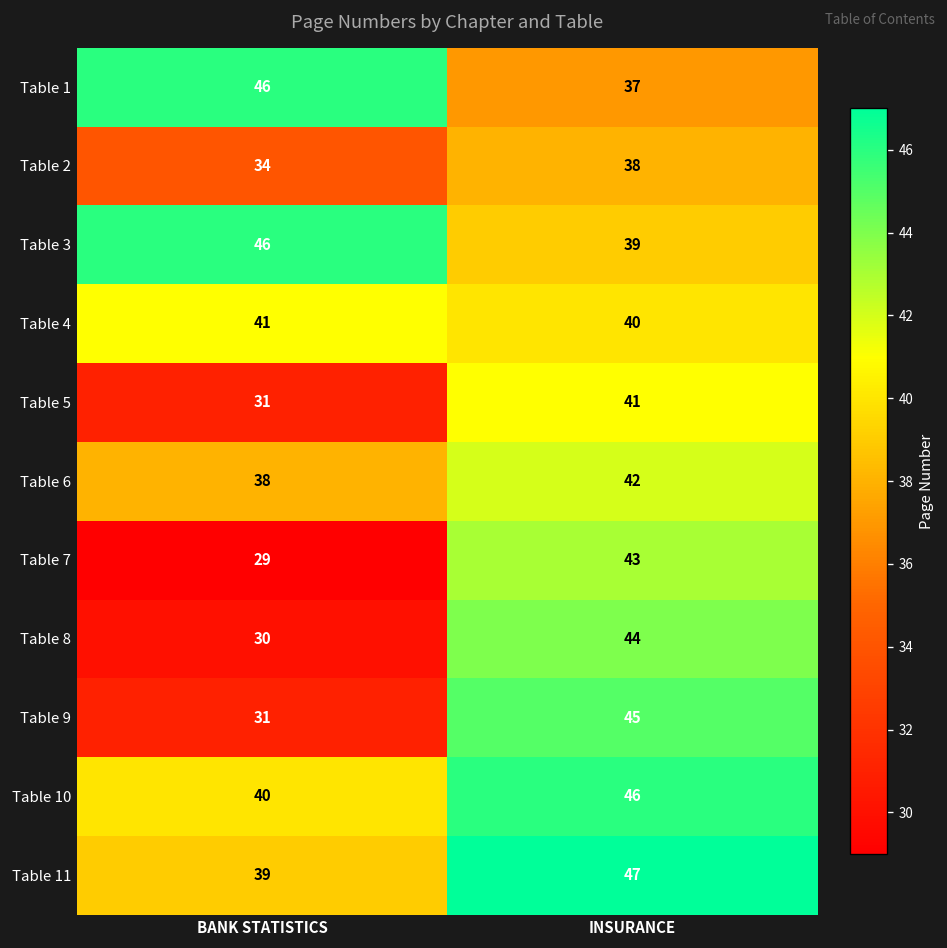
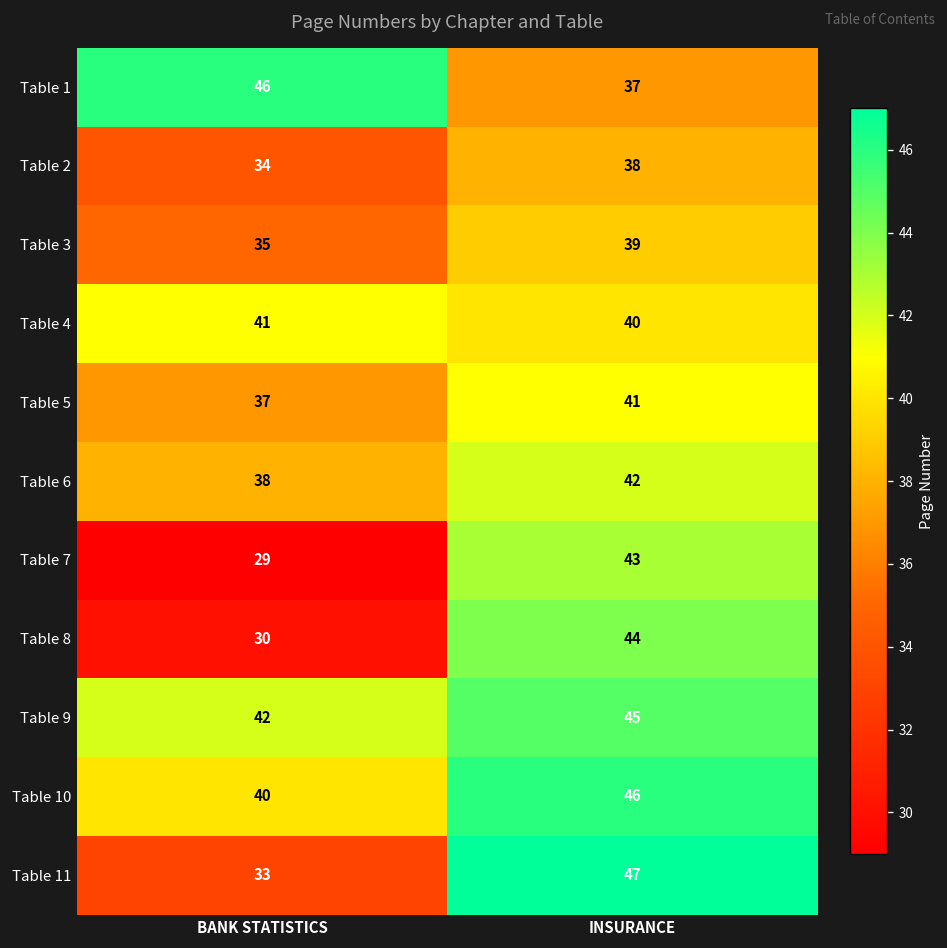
Table 3, BANK STATISTICS: 46 -> 35
Table 5, BANK STATISTICS: 31 -> 37
Table 9, BANK STATISTICS: 31 -> 42
Table 11, BANK STATISTICS: 39 -> 33
